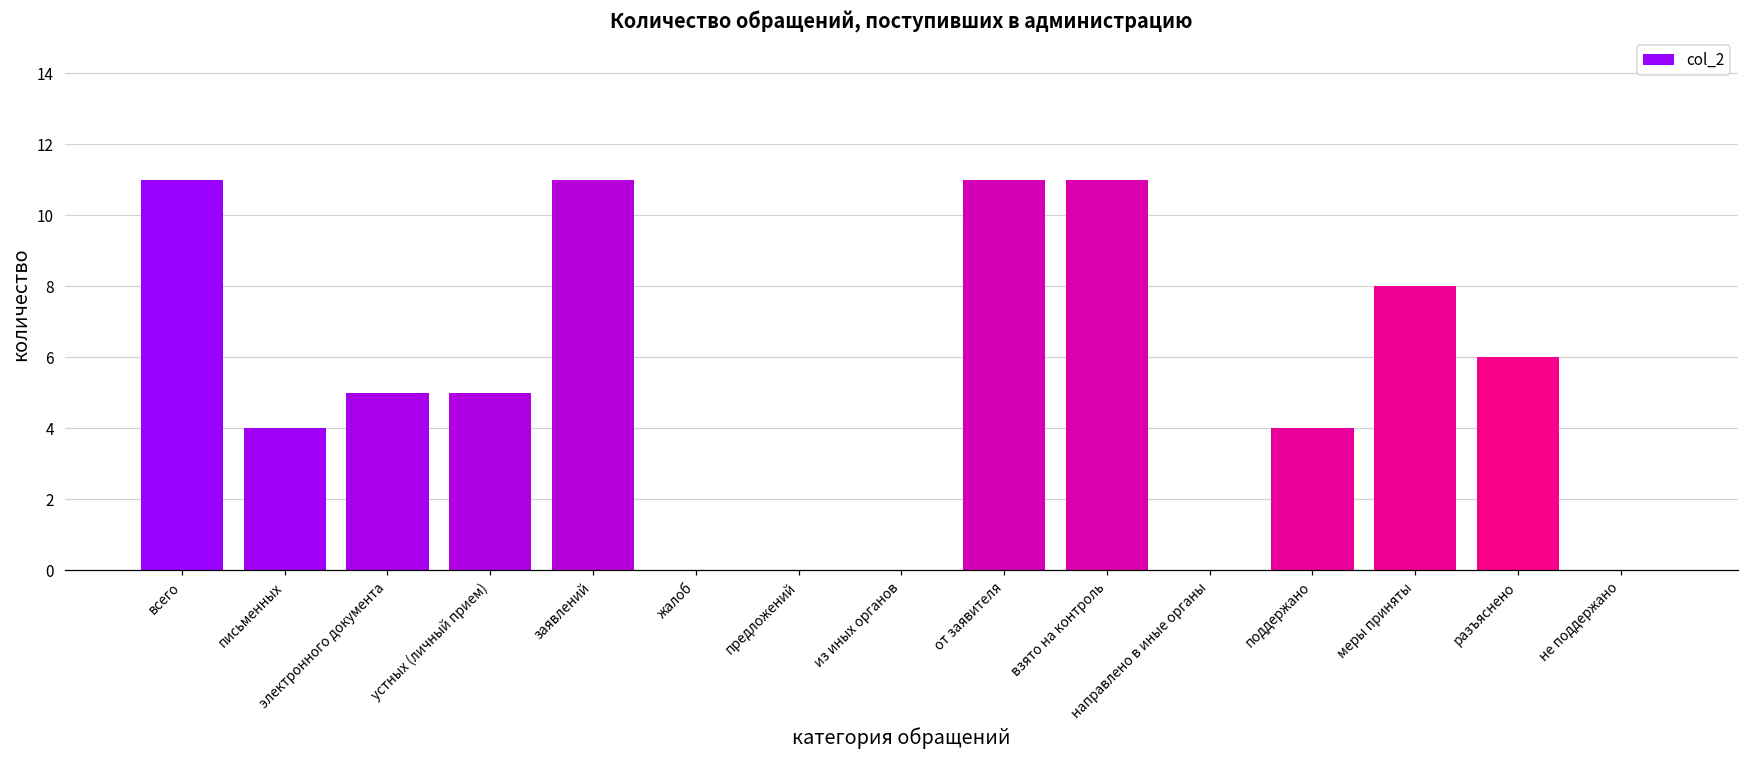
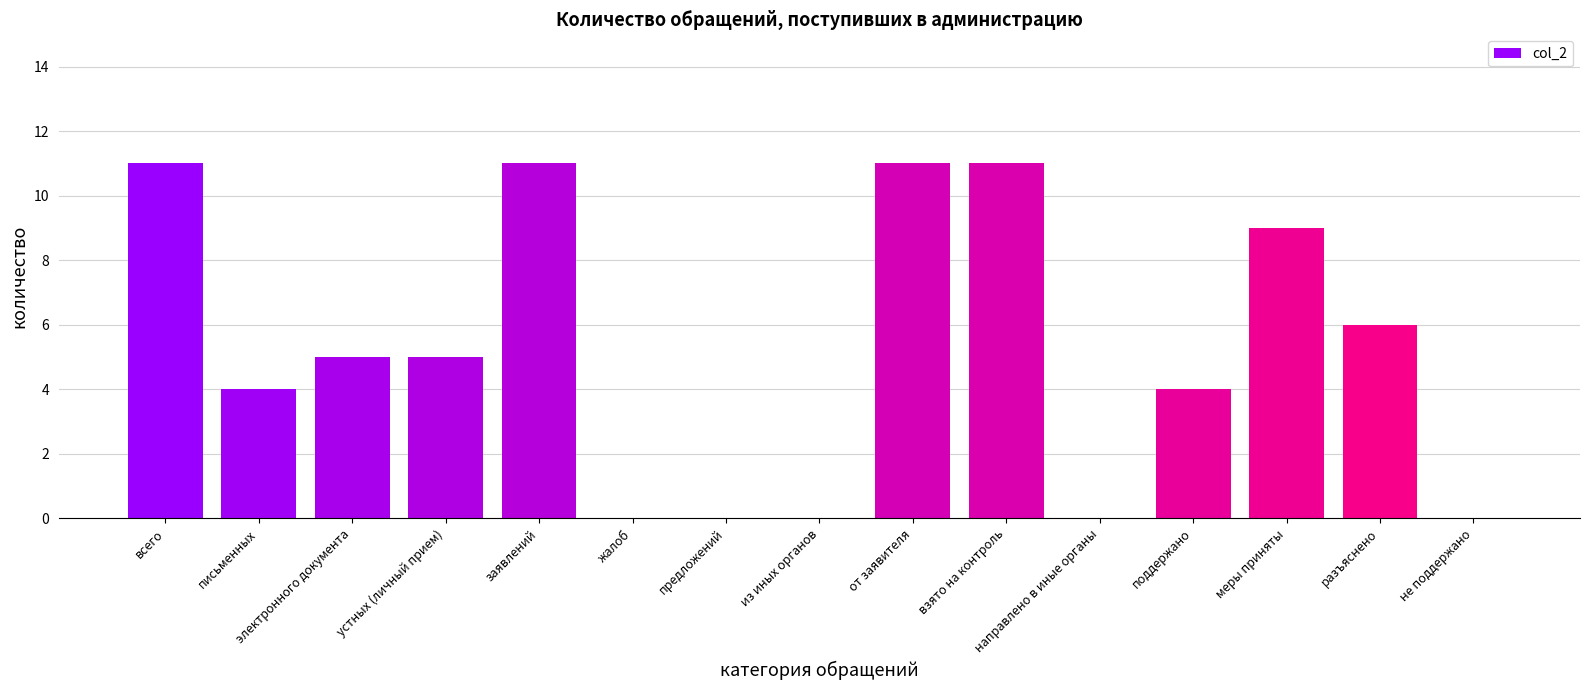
меры приняты: 8 -> 9
